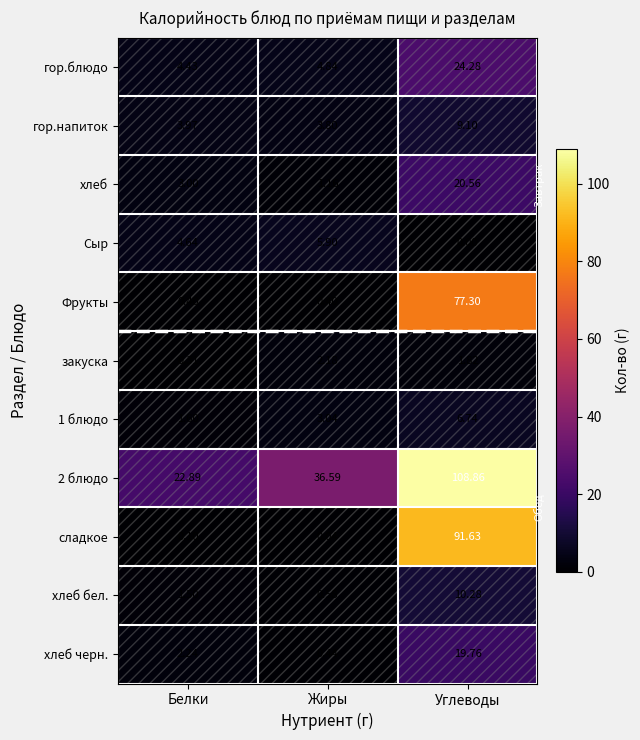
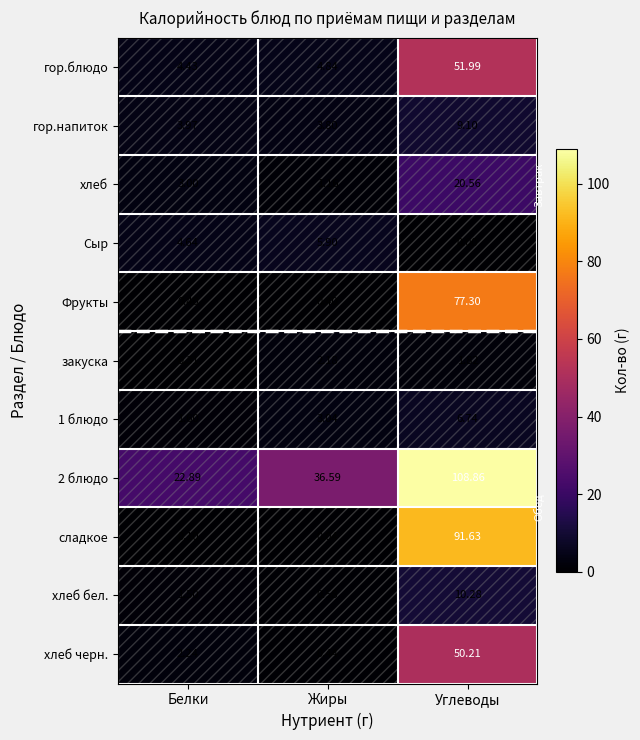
гор.блюдо, Углеводы: 24.28 -> 51.99
хлеб черн., Углеводы: 19.76 -> 50.21
